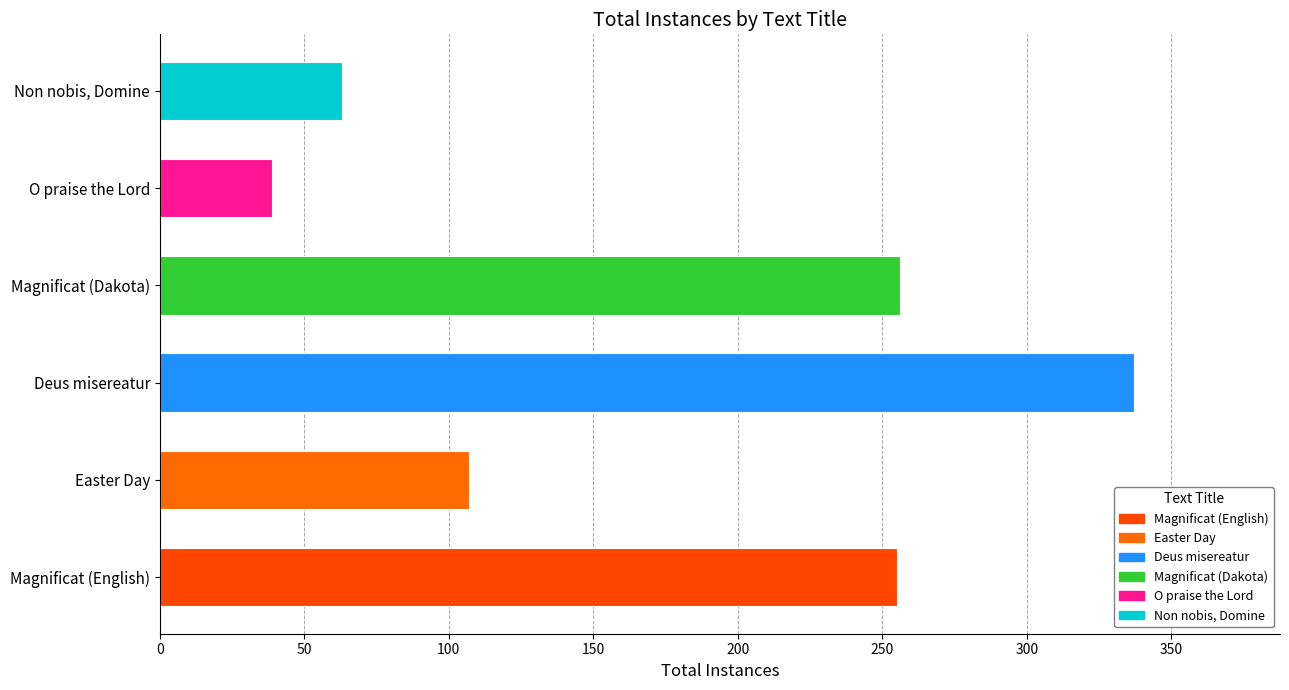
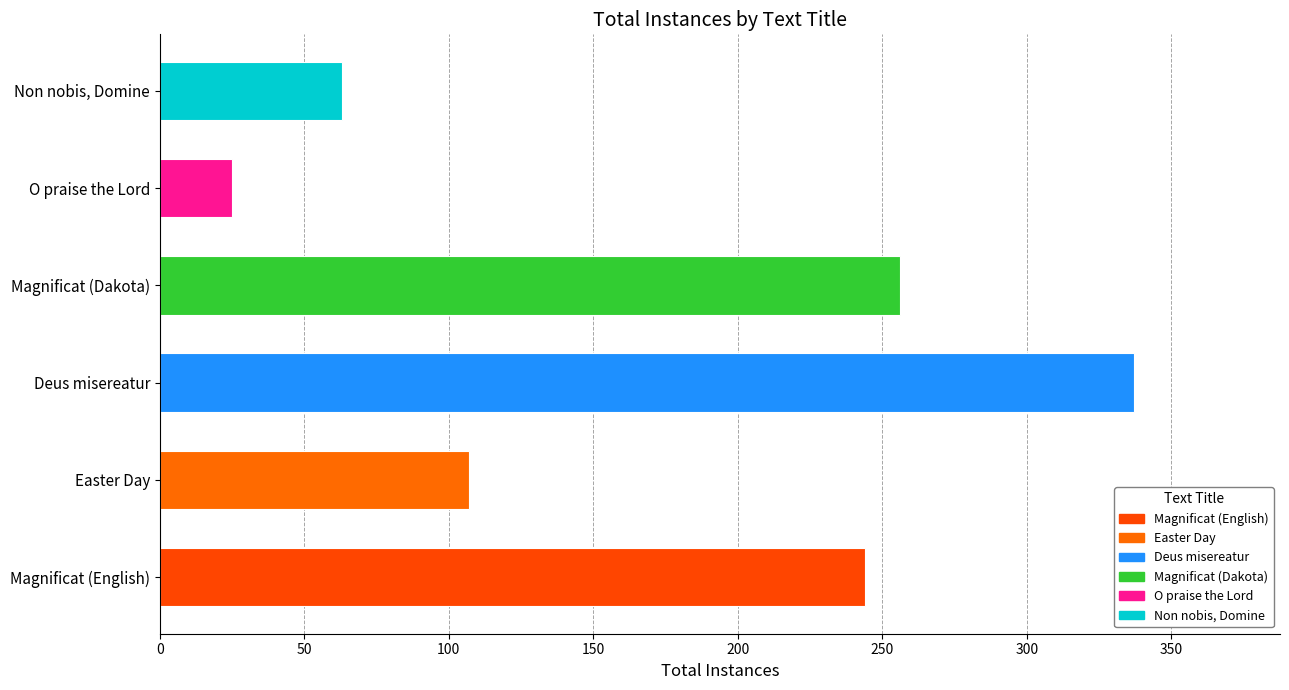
O praise the Lord: 39 -> 25
Magnificat (English): 255 -> 244
